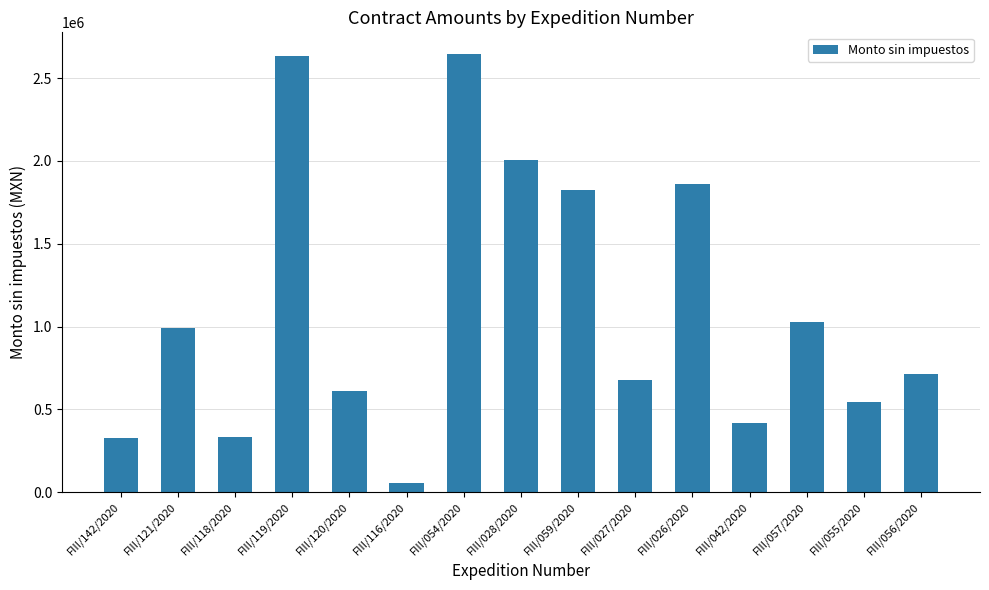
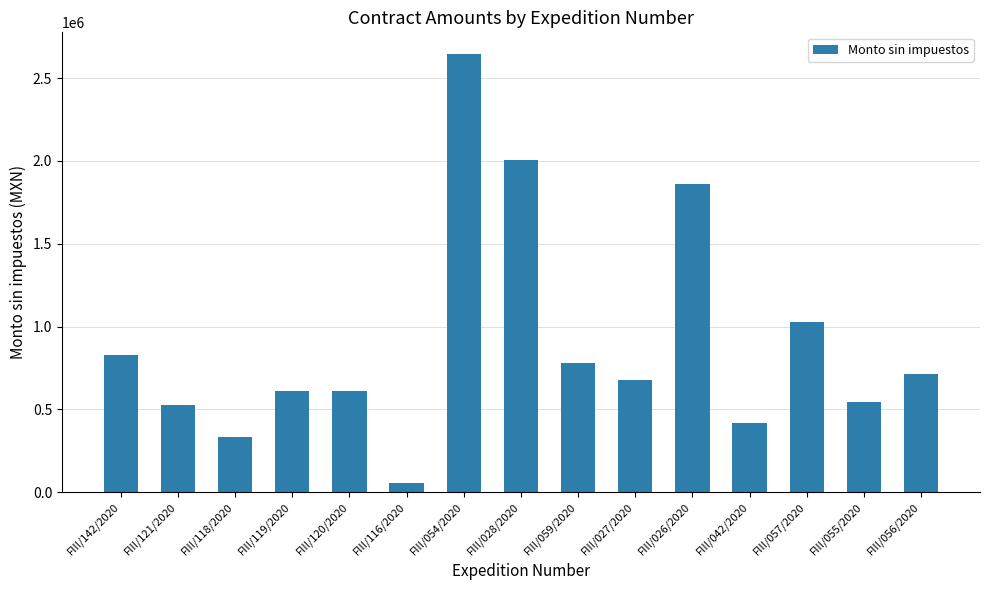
FIII/142/2020: 330000 -> 830000
FIII/121/2020: 990000 -> 520000
FIII/119/2020: 2630000 -> 610000
FIII/059/2020: 1820000 -> 780000
